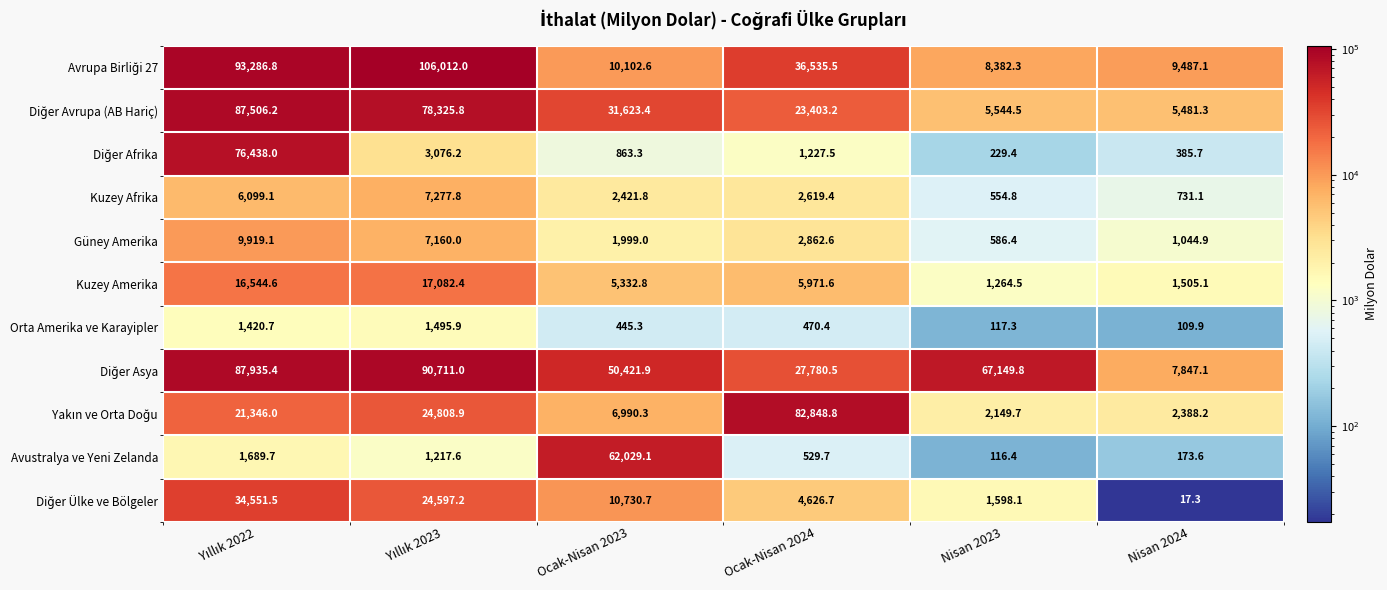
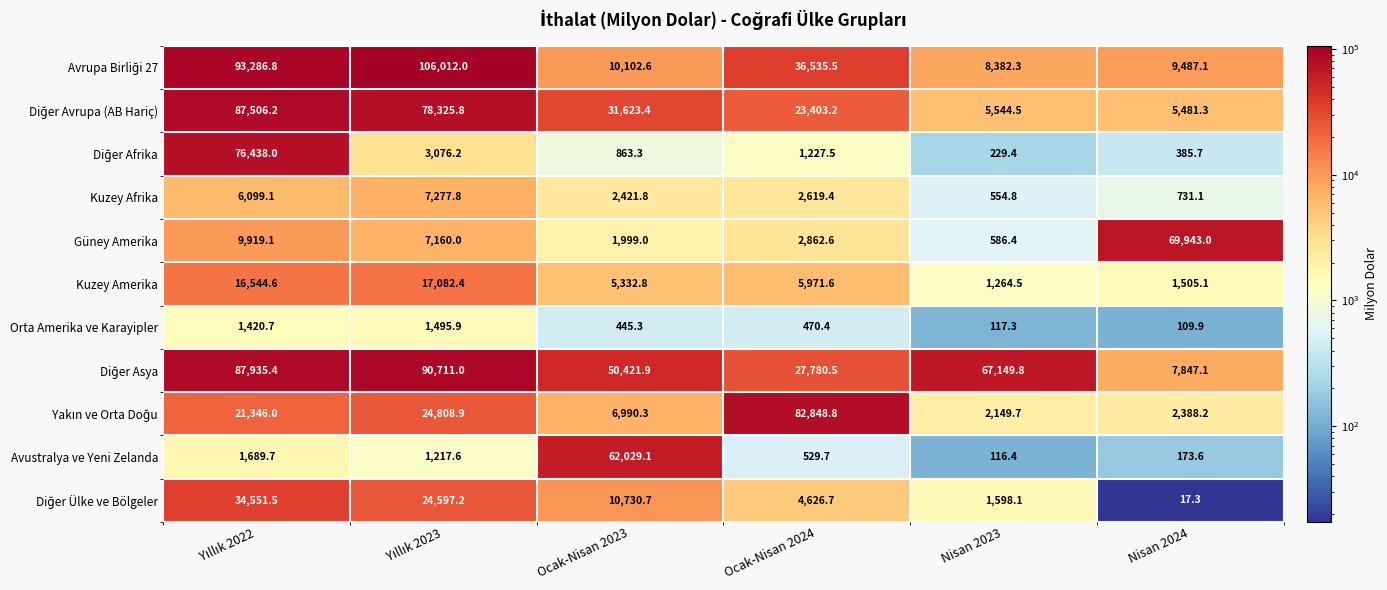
Güney Amerika, Nisan 2024: 1,044.9 -> 69,943.0
